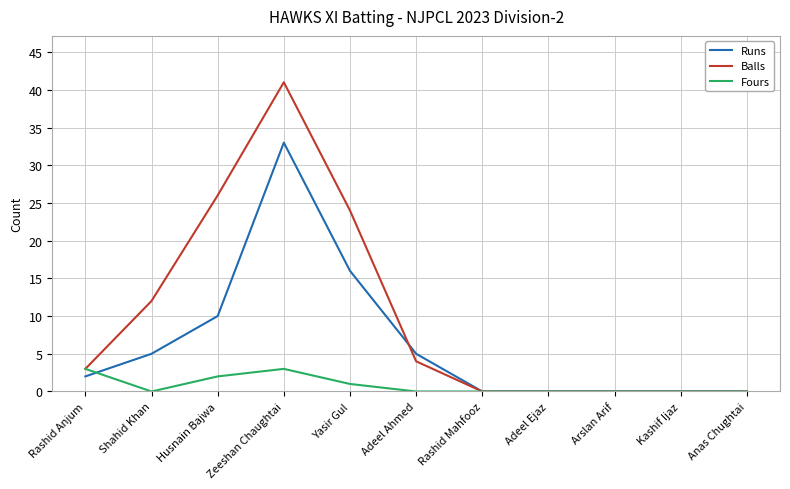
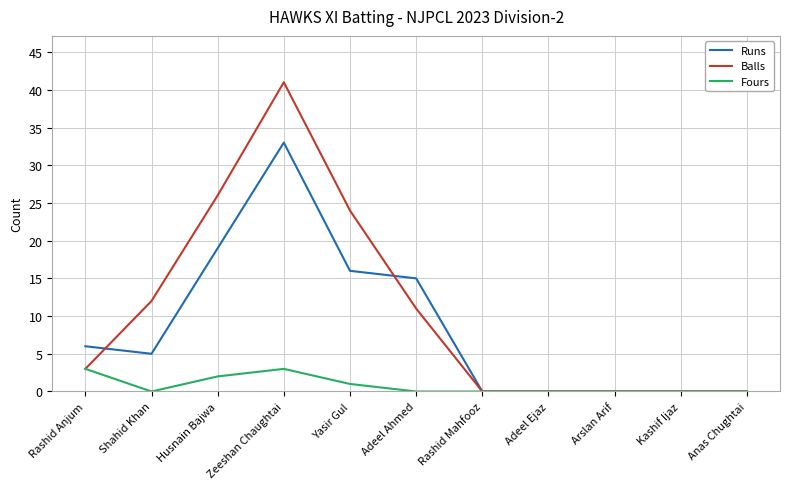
Runs, Rashid Anjum: 2 -> 6
Runs, Husnain Bajwa: 10 -> 19
Runs, Adeel Ahmed: 5 -> 15
Balls, Adeel Ahmed: 4 -> 11
